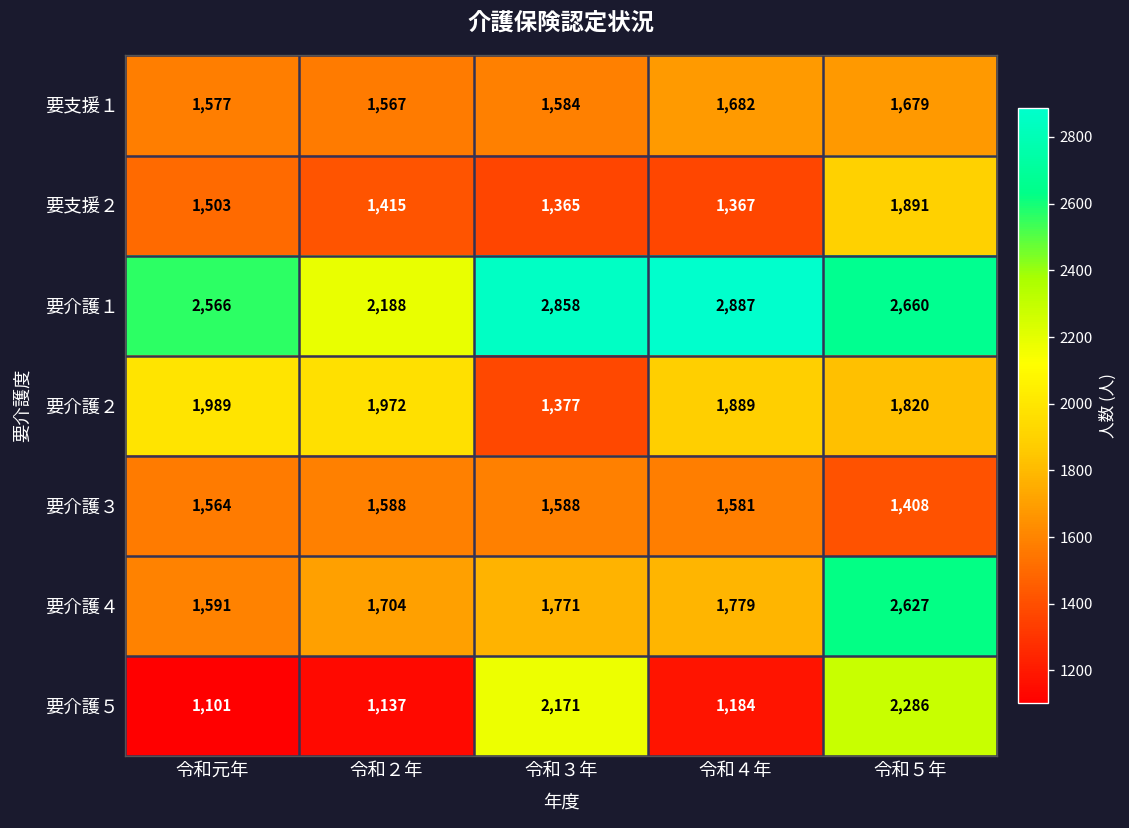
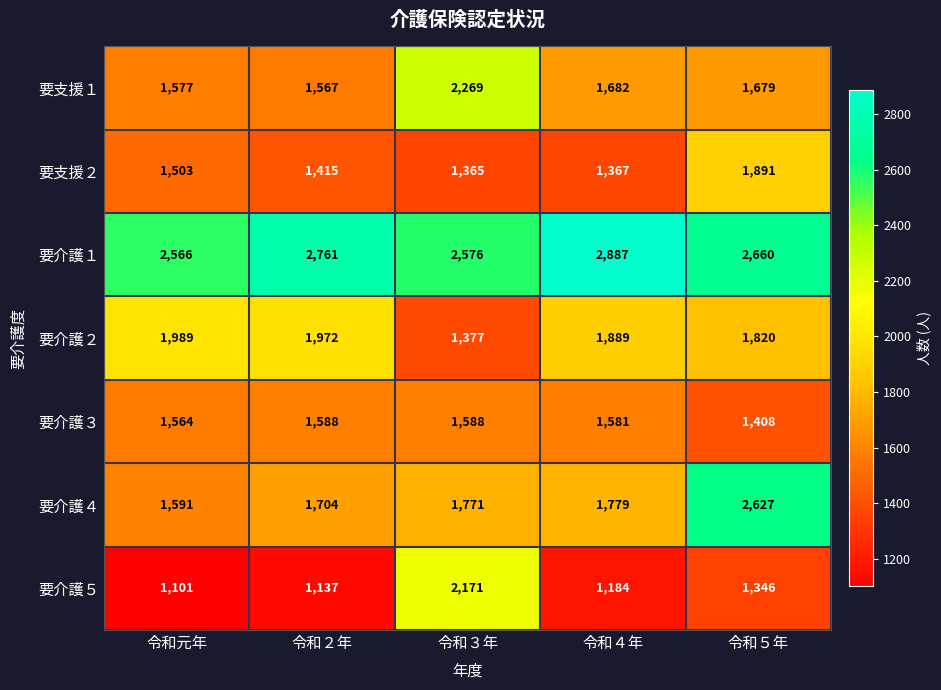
要支援１, 令和３年: 1,584 -> 2,269
要介護１, 令和２年: 2,188 -> 2,761
要介護１, 令和３年: 2,858 -> 2,576
要介護５, 令和５年: 2,286 -> 1,346
